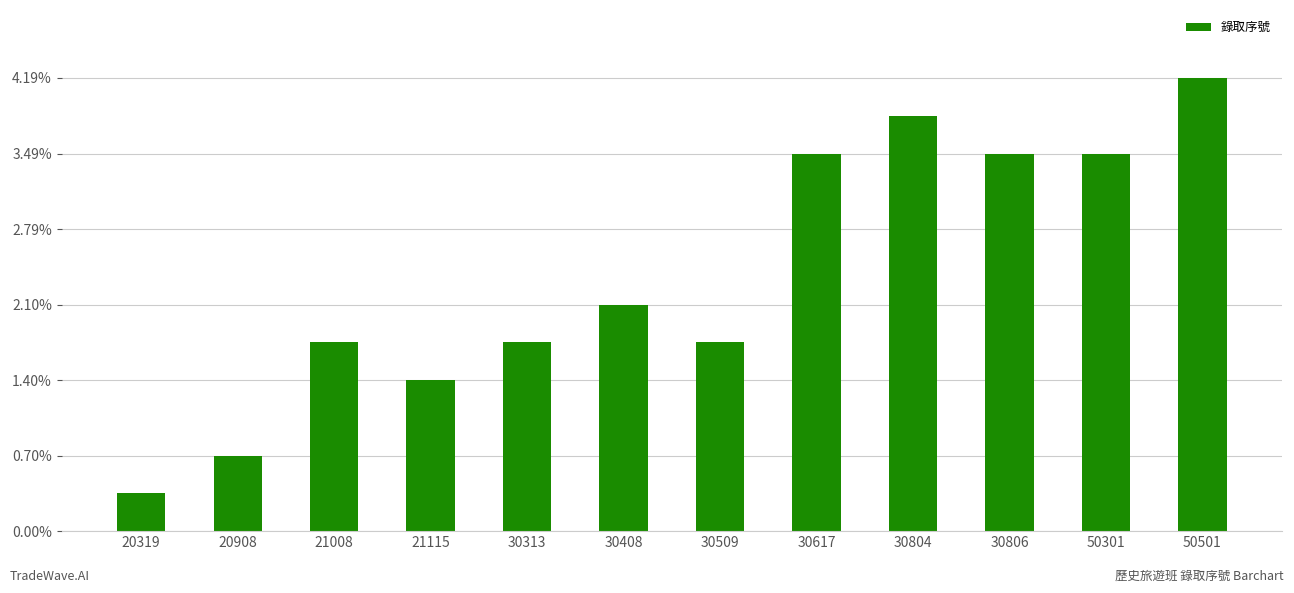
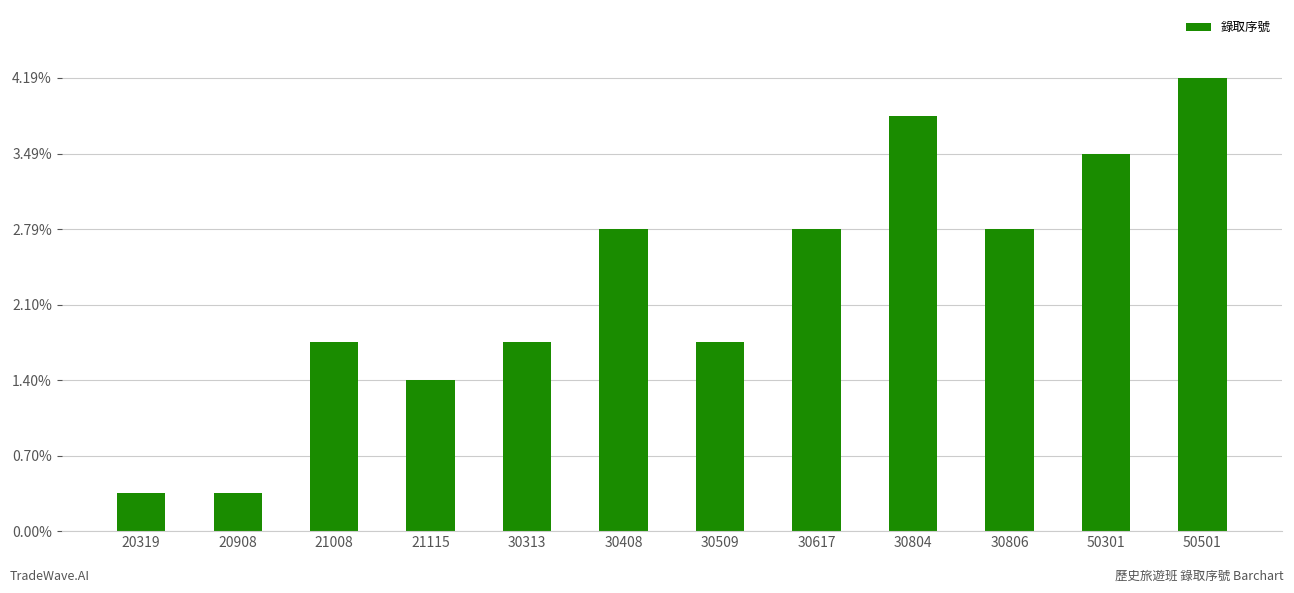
20908: 0.70% -> 0.35%
30408: 2.10% -> 2.79%
30617: 3.49% -> 2.79%
30806: 3.49% -> 2.79%
